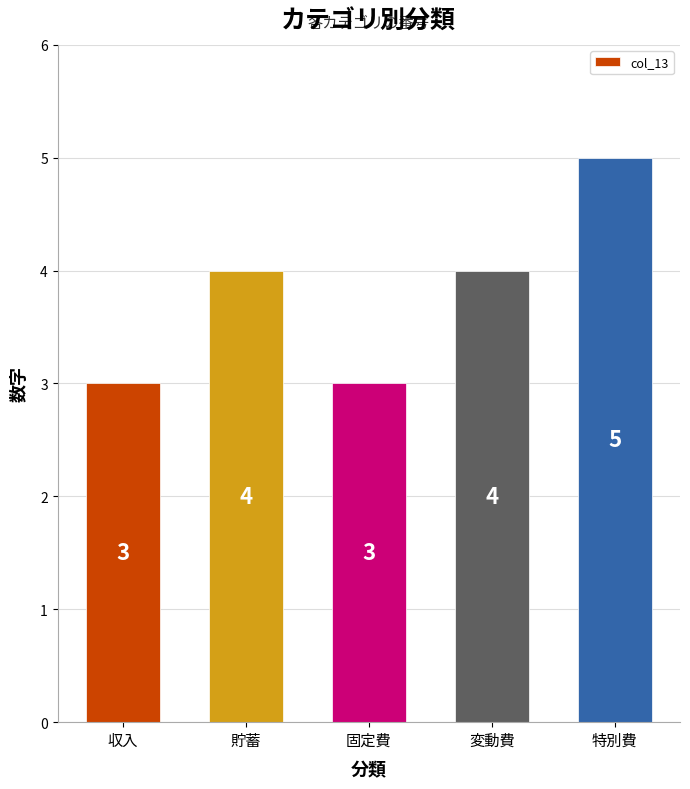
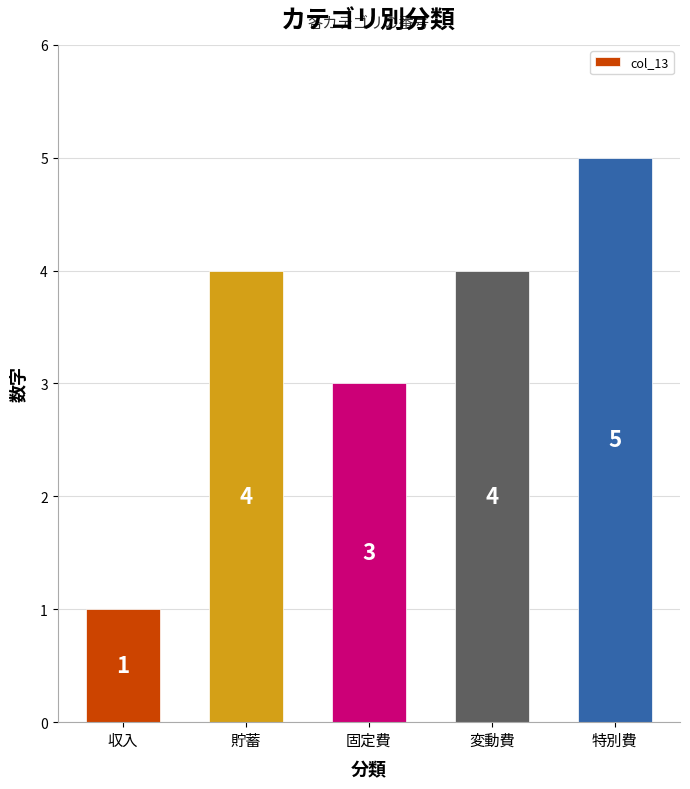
収入: 3 -> 1
